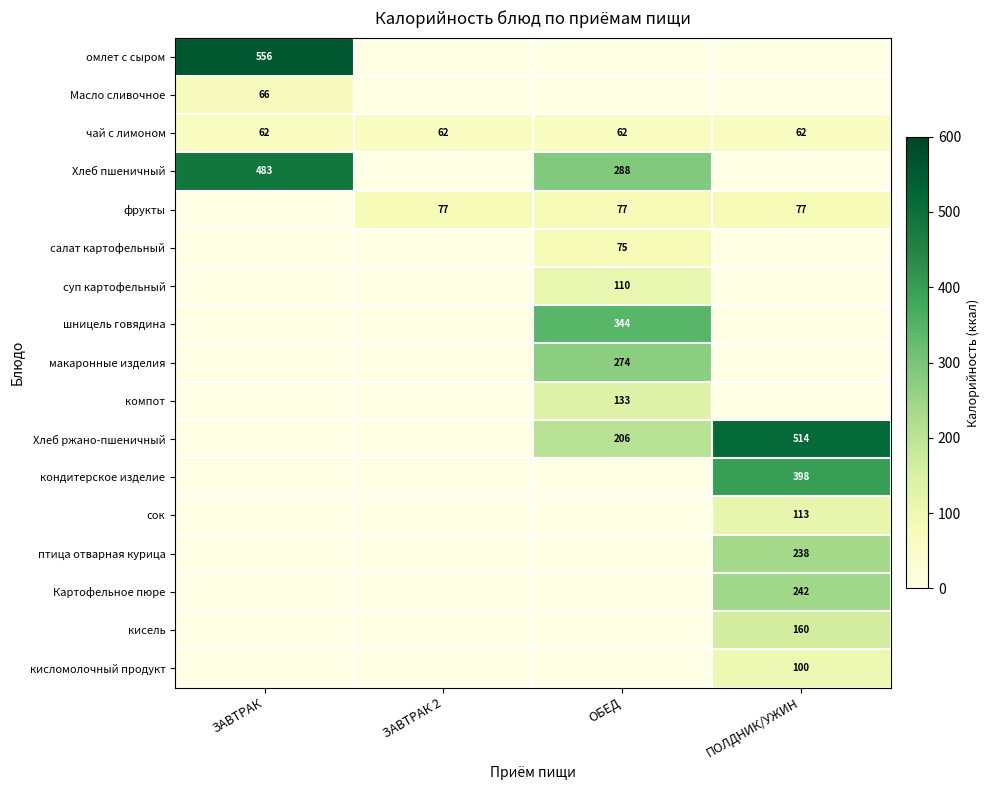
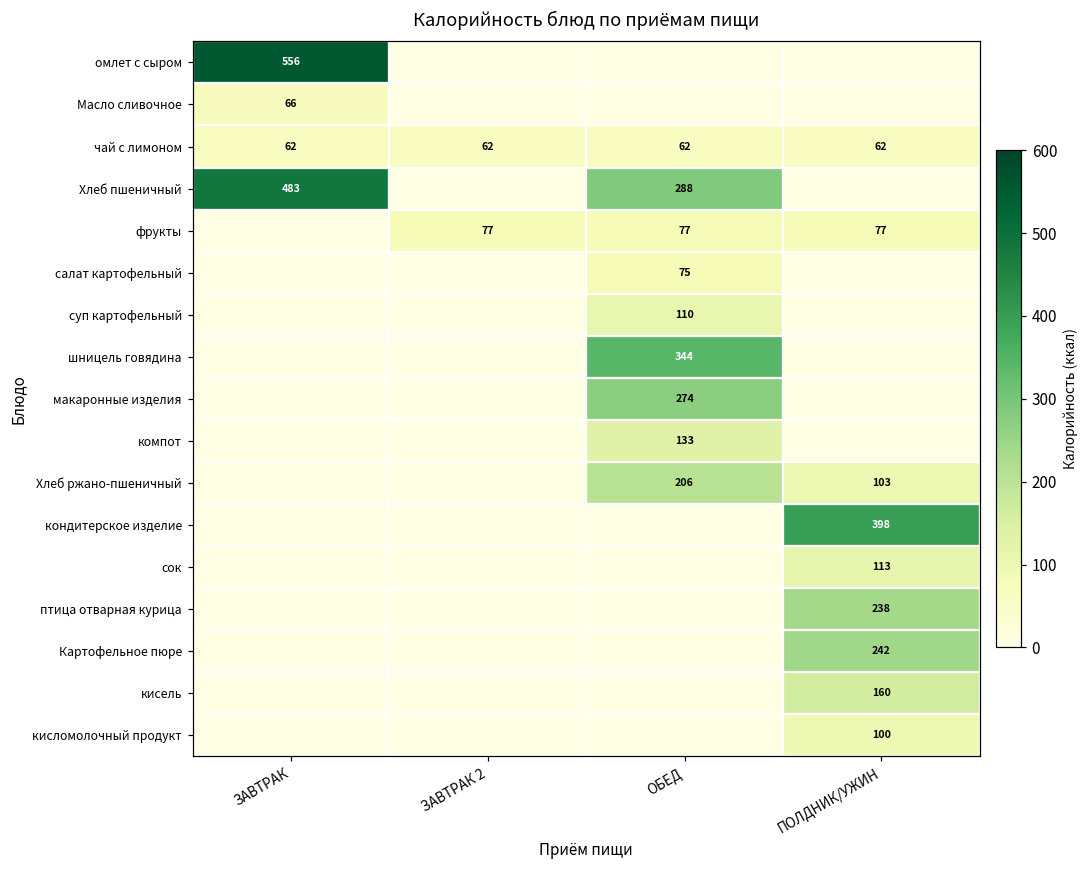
Хлеб ржано-пшеничный, ПОЛДНИК/УЖИН: 514 -> 103
